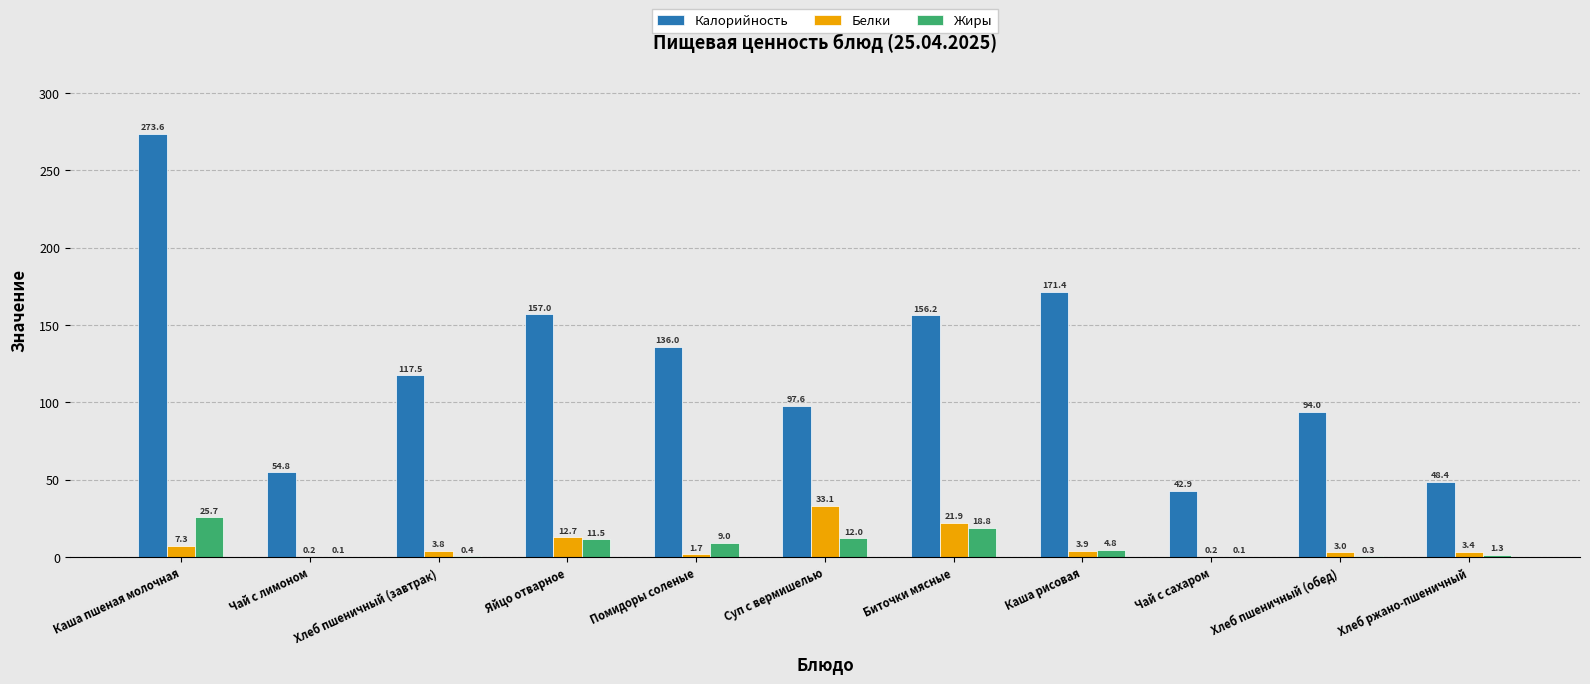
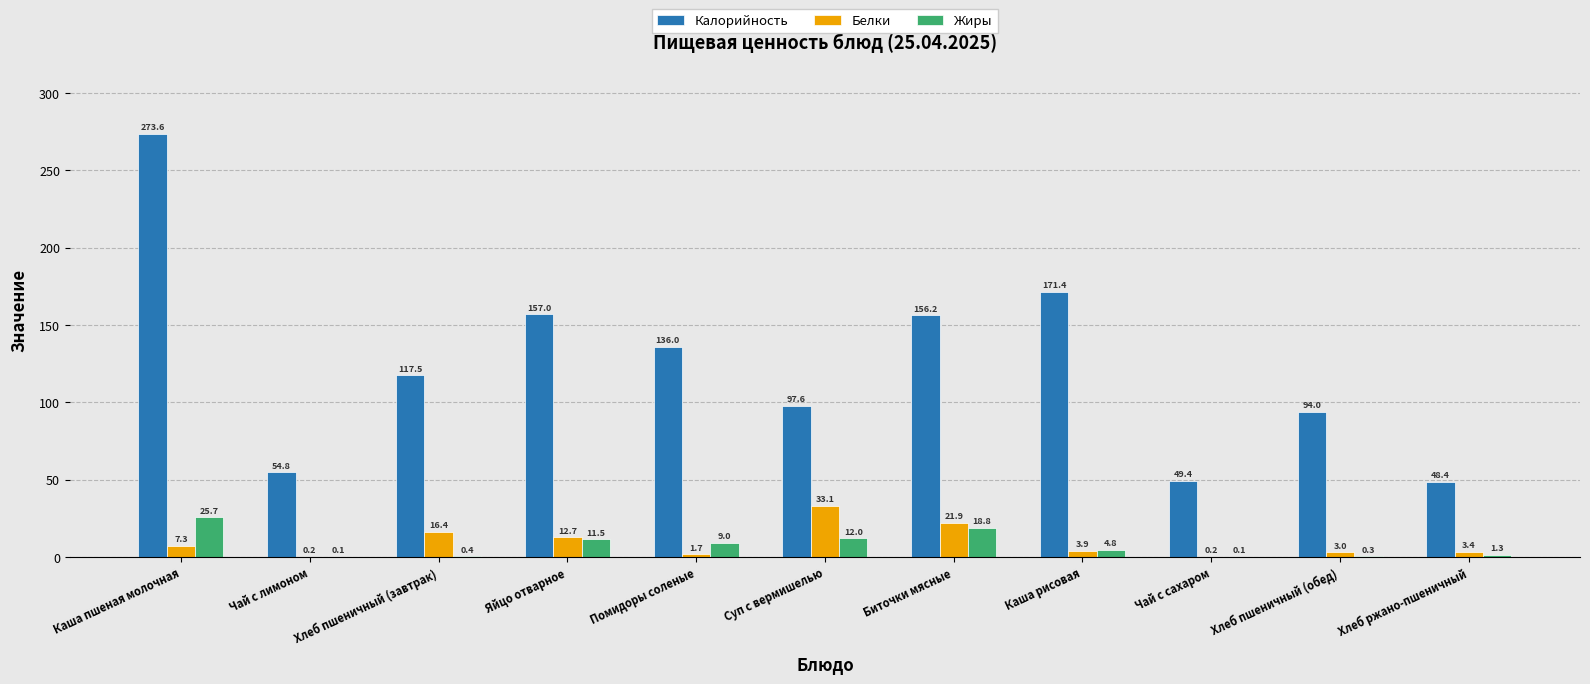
Белки, Хлеб пшеничный (завтрак): 3.8 -> 16.4
Калорийность, Чай с сахаром: 42.9 -> 49.4
